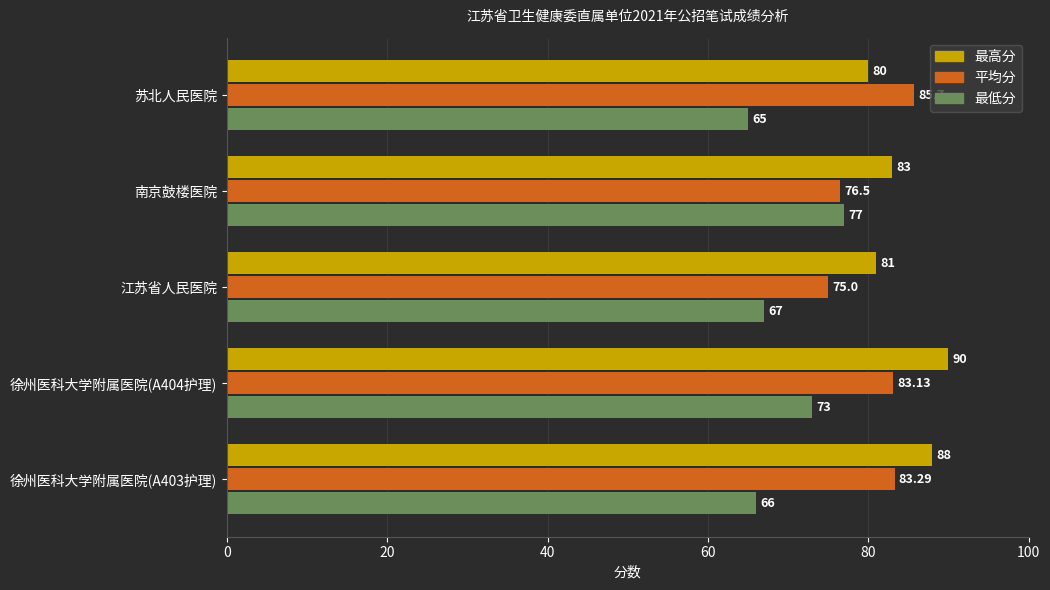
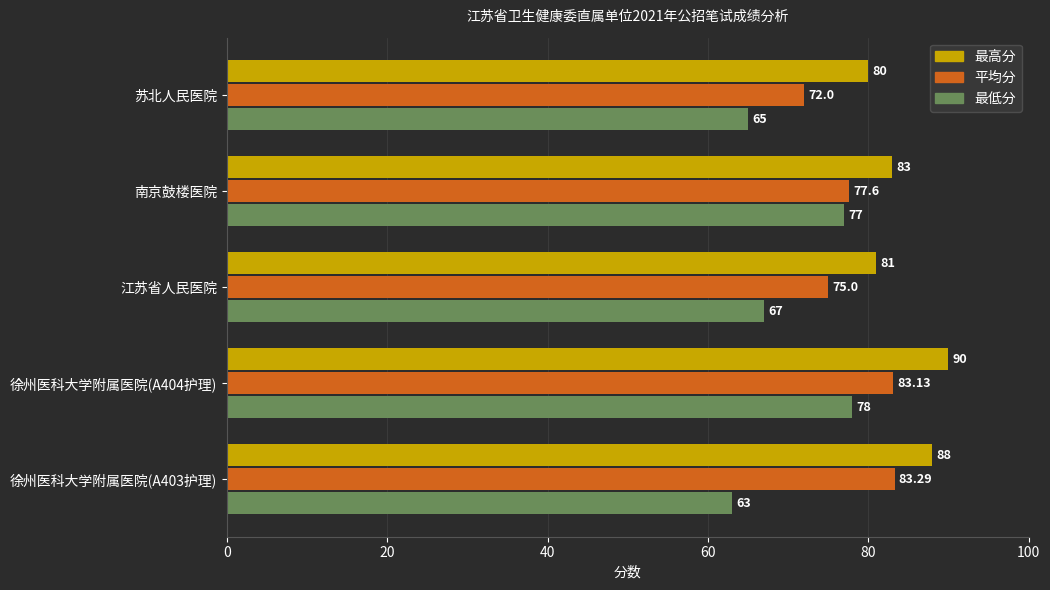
平均分, 苏北人民医院: 86 -> 72
平均分, 南京鼓楼医院: 76.5 -> 77.6
最低分, 徐州医科大学附属医院(A404护理): 73 -> 78
最低分, 徐州医科大学附属医院(A403护理): 66 -> 63
